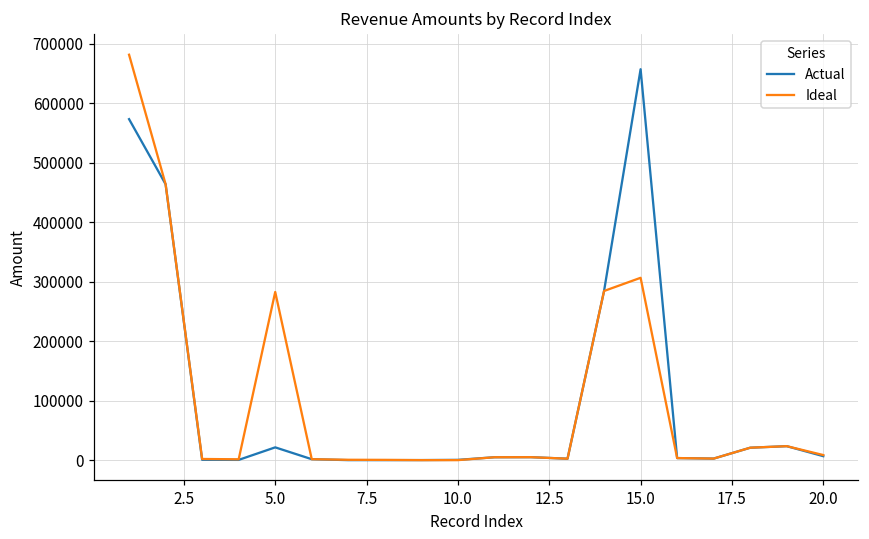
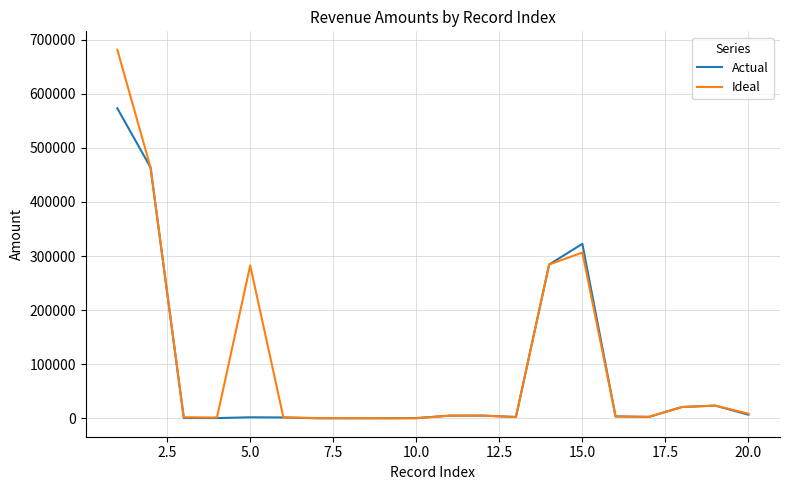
Actual, 5.0: 20000 -> 0
Actual, 15.0: 660000 -> 320000
